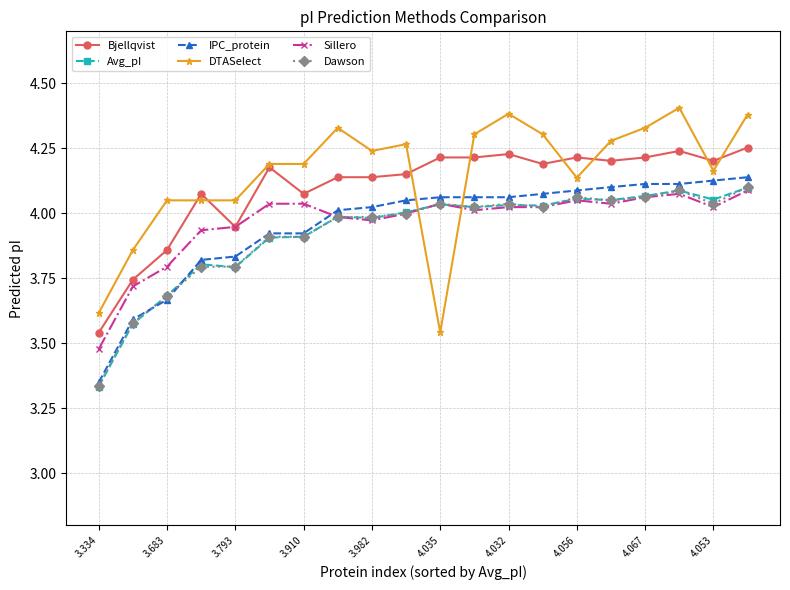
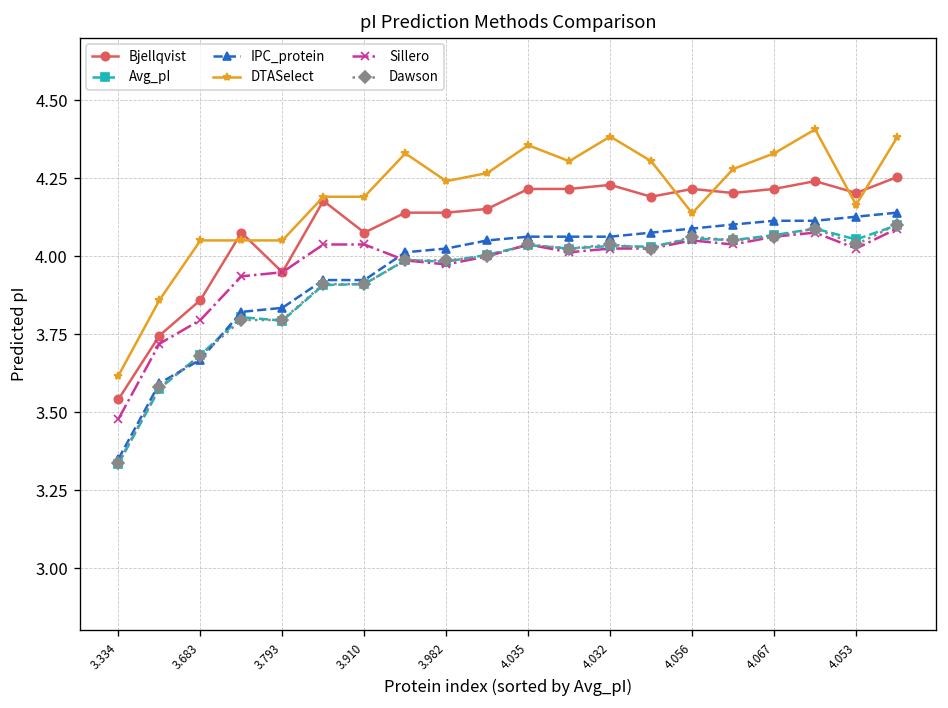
DTASelect, 4.035: 3.54 -> 4.36
